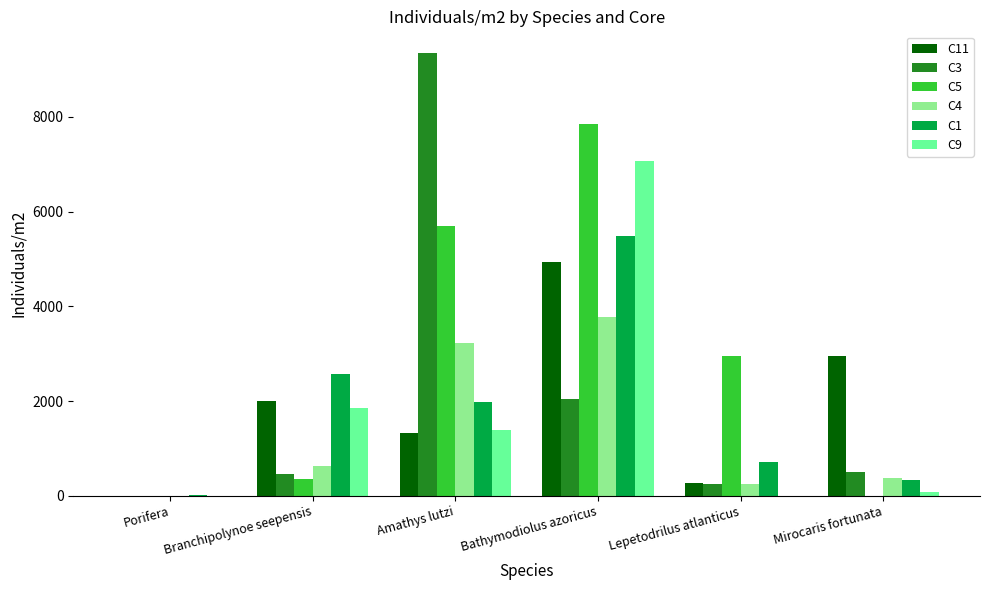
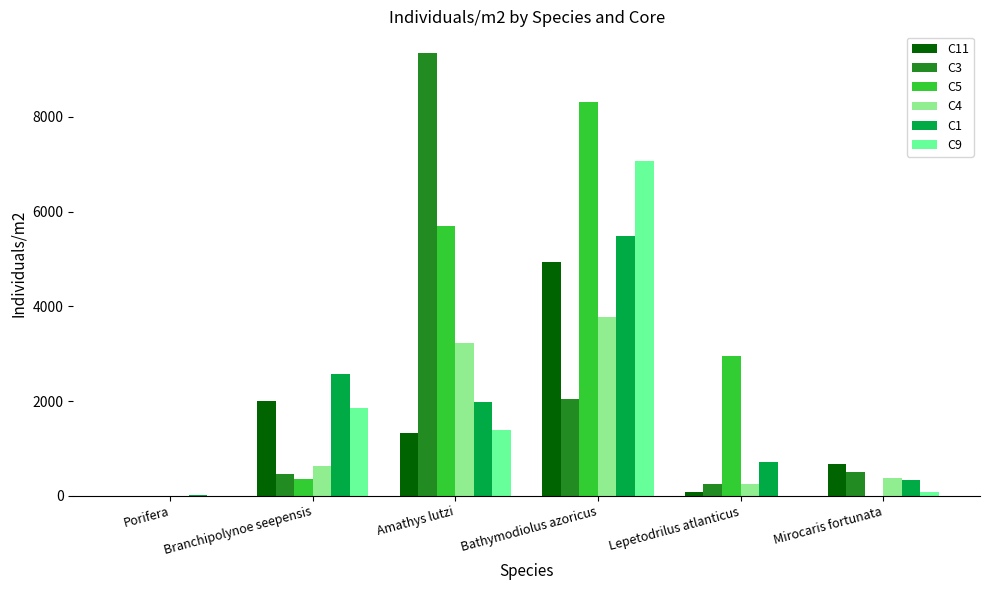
C5, Bathymodiolus azoricus: 7900 -> 8300
C11, Lepetodrilus atlanticus: 300 -> 100
C11, Mirocaris fortunata: 2900 -> 700
